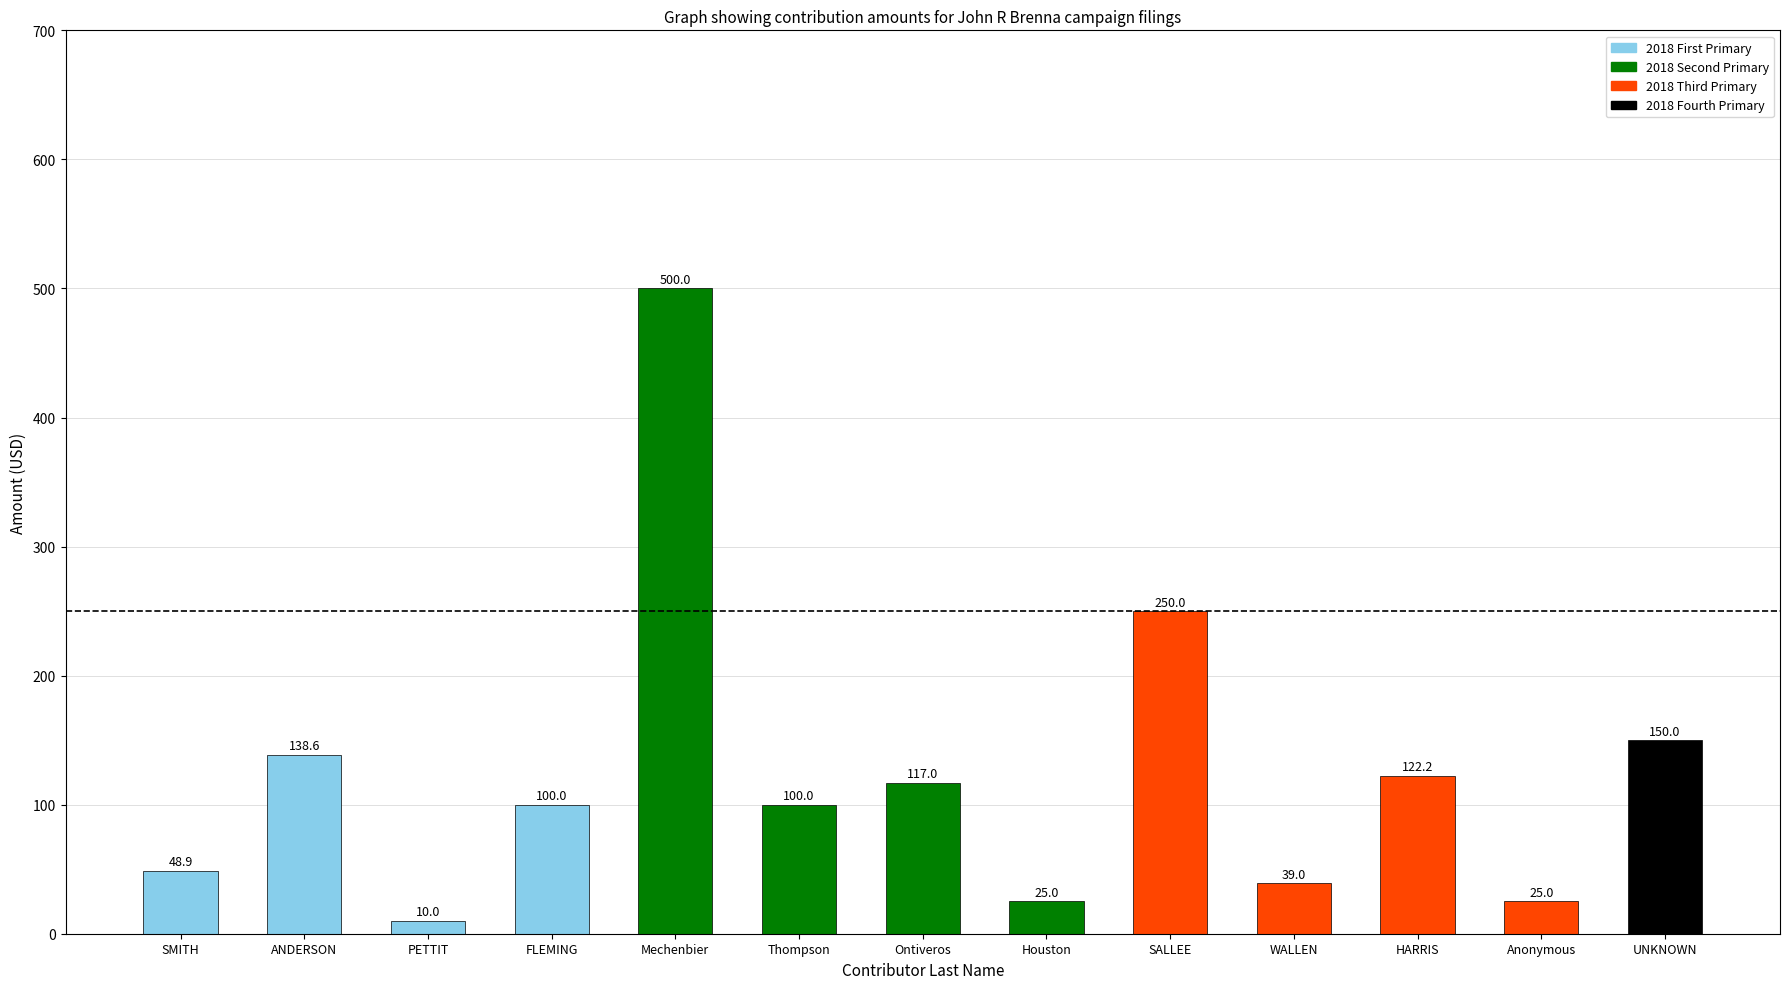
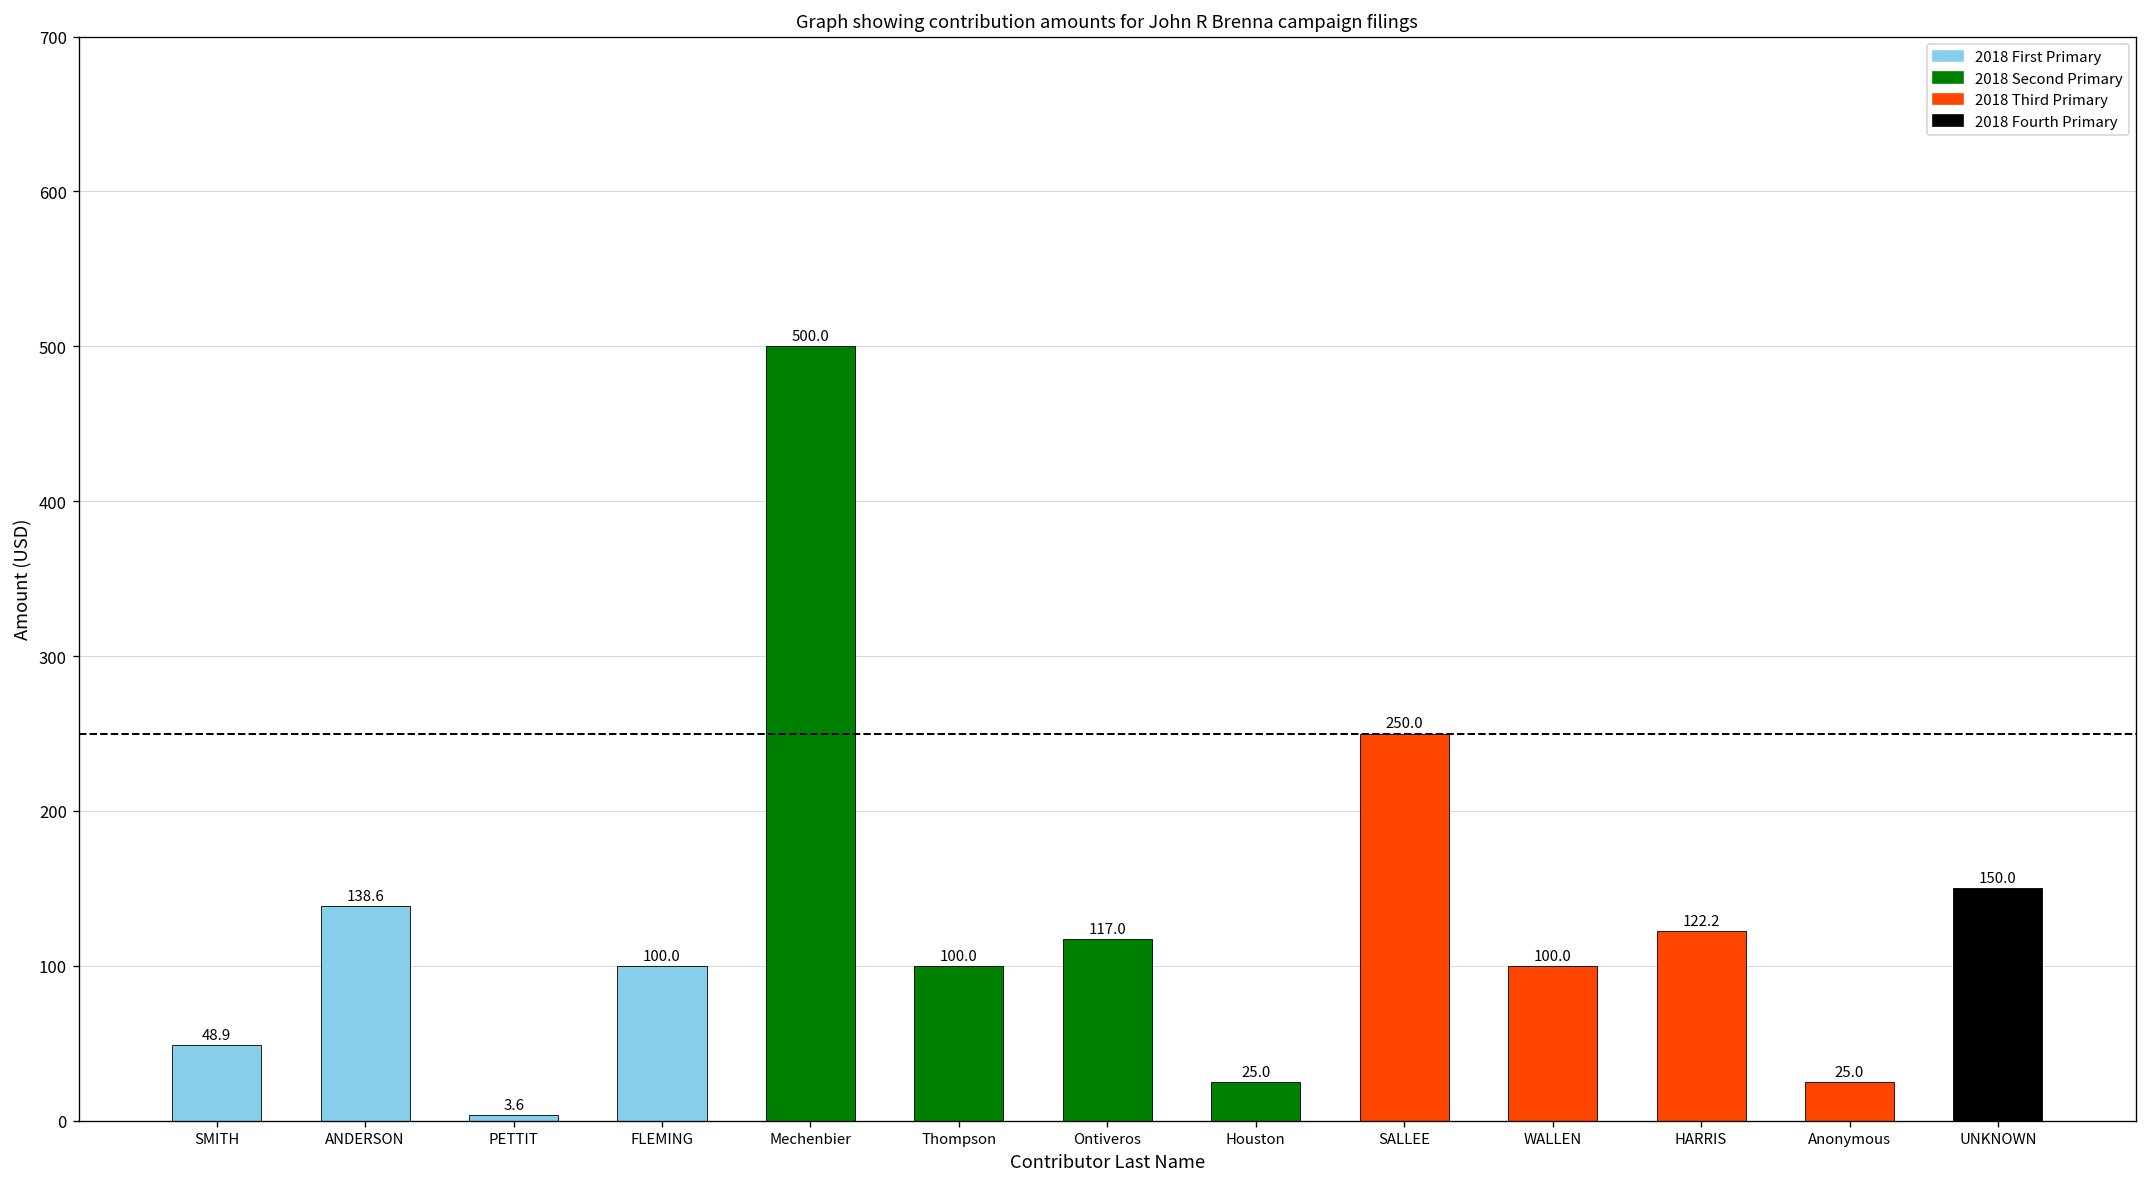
PETTIT: 10.0 -> 3.6
WALLEN: 39.0 -> 100.0
